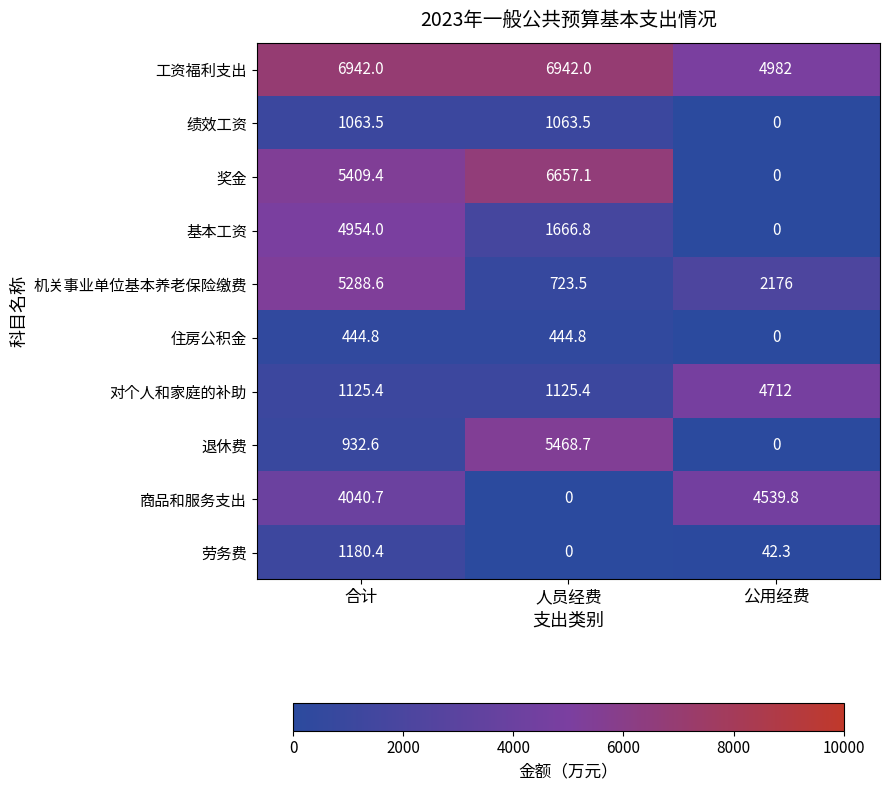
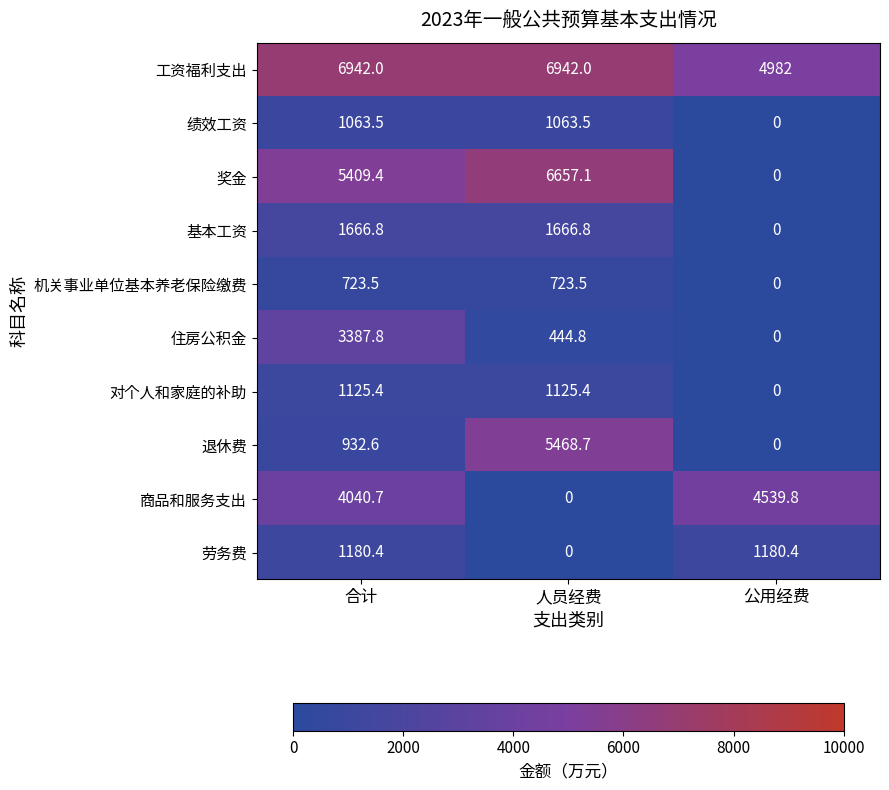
基本工资, 合计: 4954.0 -> 1666.8
机关事业单位基本养老保险缴费, 合计: 5288.6 -> 723.5
机关事业单位基本养老保险缴费, 公用经费: 2176 -> 0
住房公积金, 合计: 444.8 -> 3387.8
对个人和家庭的补助, 公用经费: 4712 -> 0
劳务费, 公用经费: 42.3 -> 1180.4
